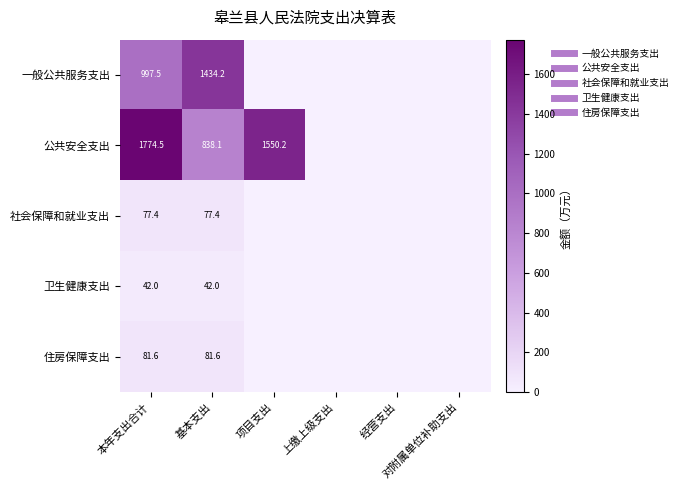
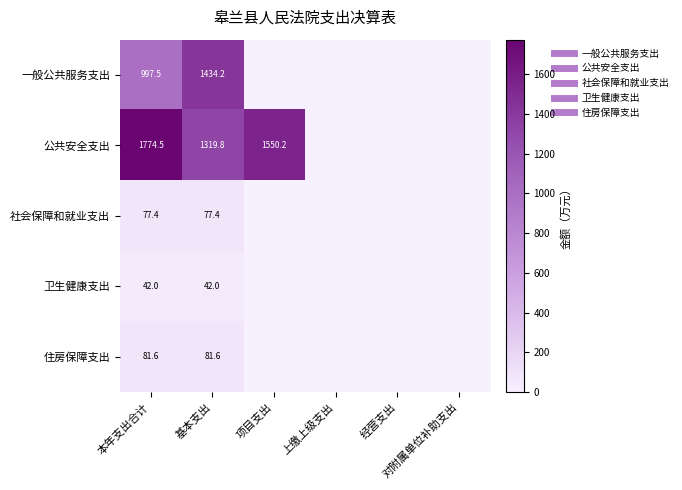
公共安全支出, 基本支出: 838.1 -> 1319.8
